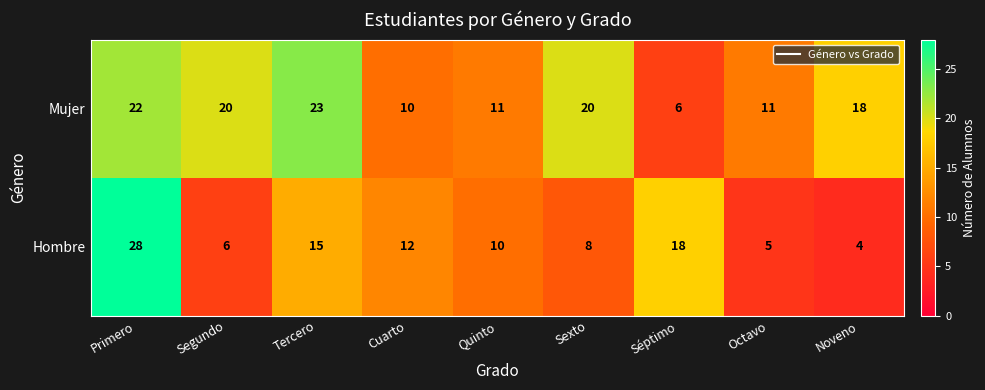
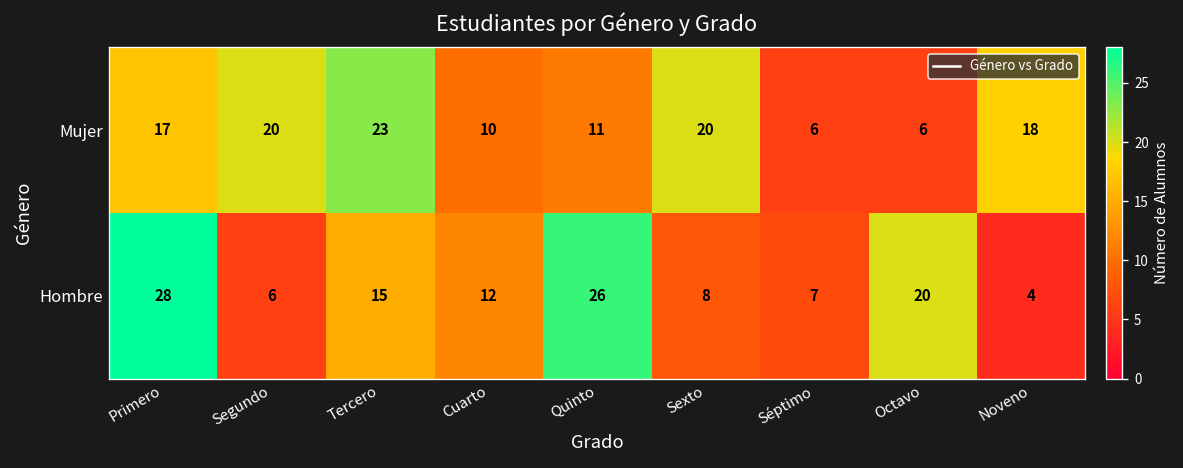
Mujer, Primero: 22 -> 17
Mujer, Octavo: 11 -> 6
Hombre, Quinto: 10 -> 26
Hombre, Séptimo: 18 -> 7
Hombre, Octavo: 5 -> 20
